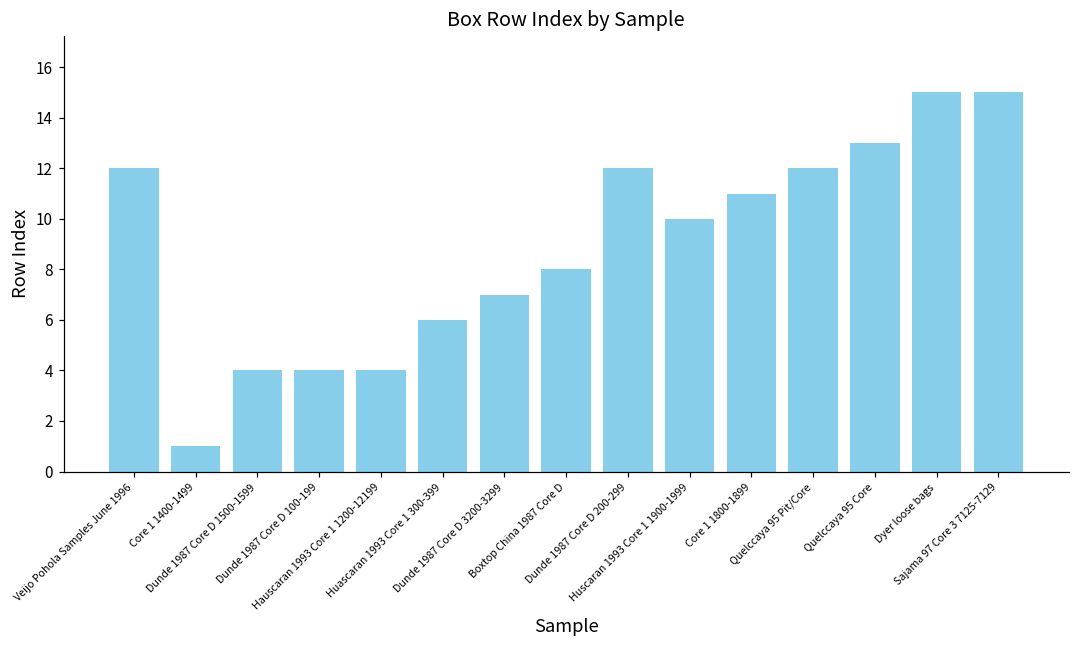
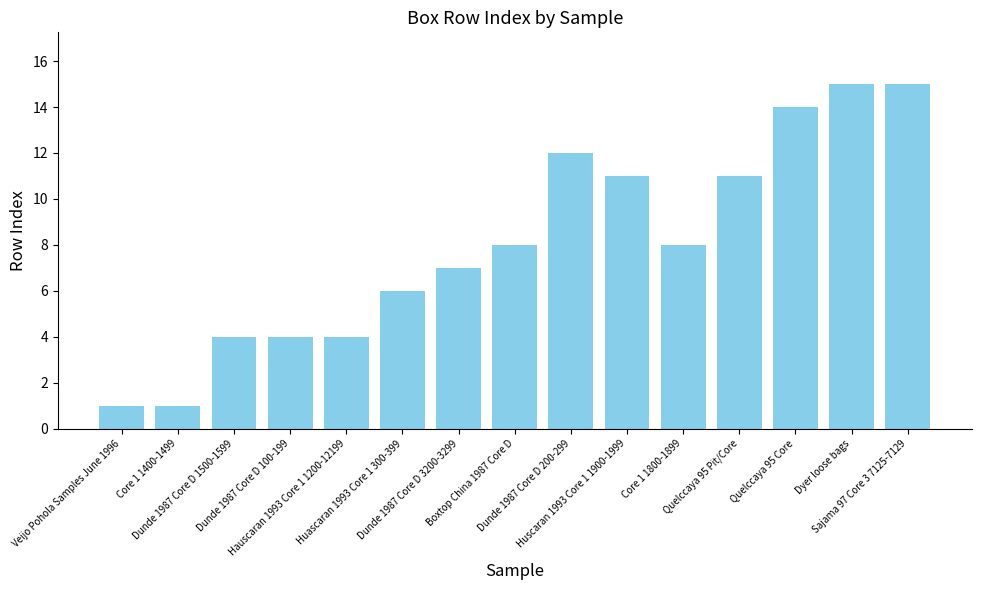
Veijo Pohola Samples June 1996: 12 -> 1
Huscaran 1993 Core 1 1900-1999: 10 -> 11
Core 1 1800-1899: 11 -> 8
Quelccaya 95 Pit/Core: 12 -> 11
Quelccaya 95 Core: 13 -> 14
